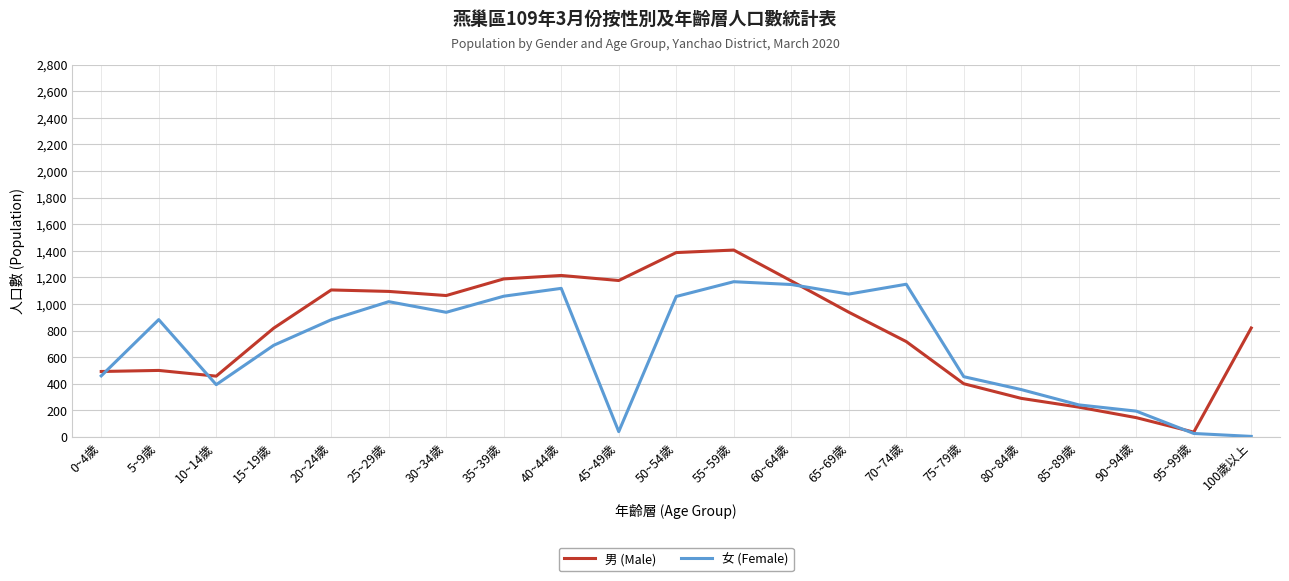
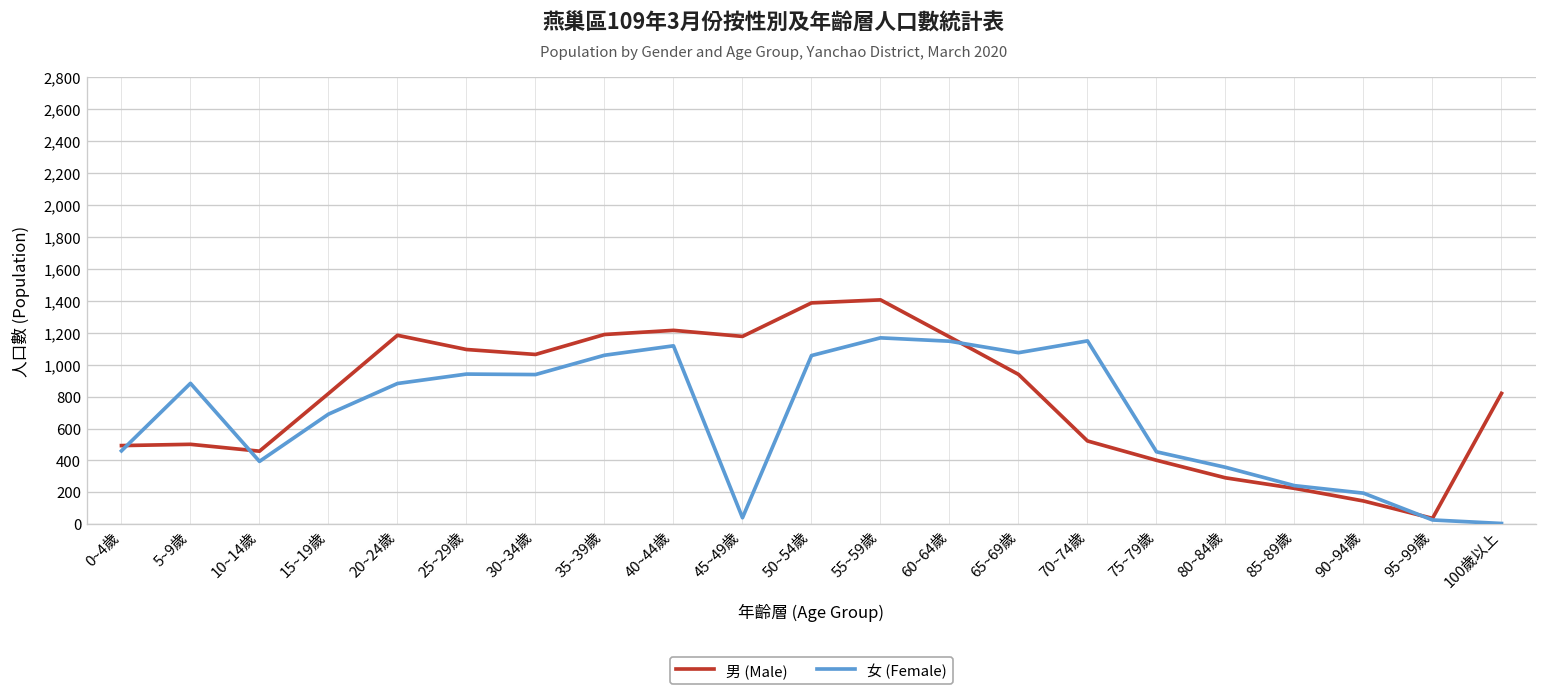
男 (Male), 20~24歲: 1,110 -> 1,180
女 (Female), 25~29歲: 1,020 -> 940
男 (Male), 70~74歲: 720 -> 520
